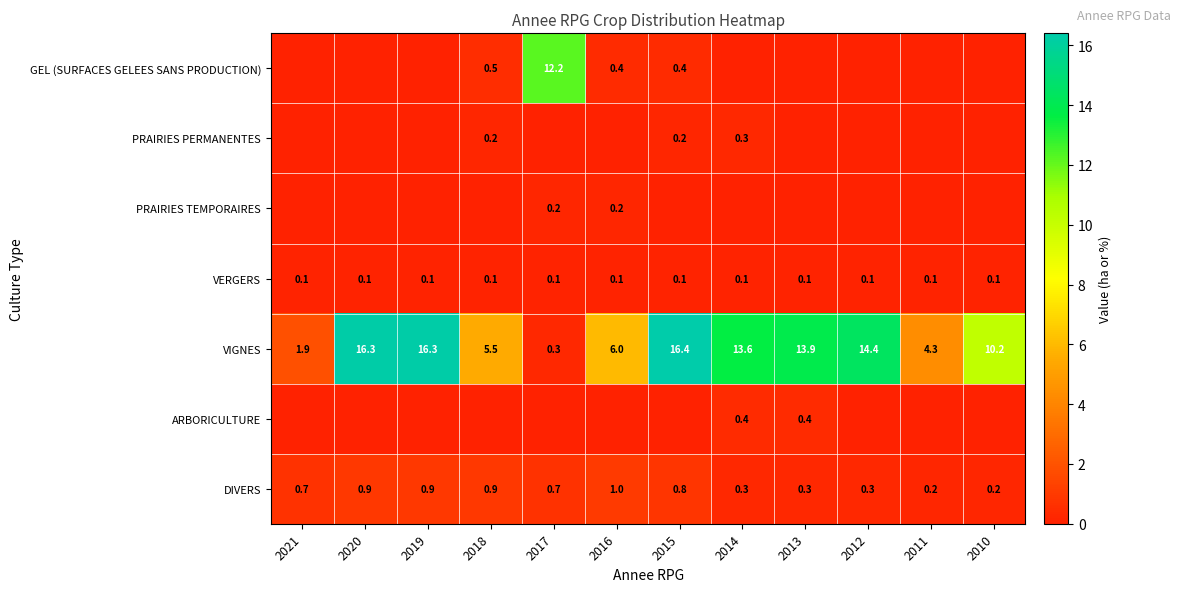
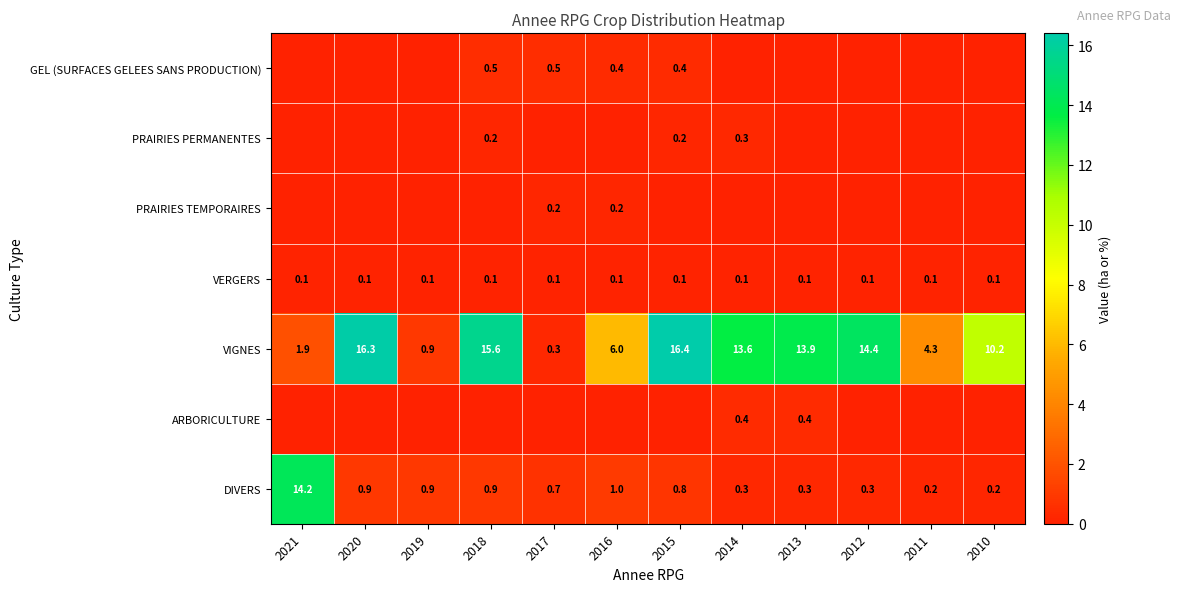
GEL (SURFACES GELEES SANS PRODUCTION), 2017: 12.2 -> 0.5
VIGNES, 2019: 16.3 -> 0.9
VIGNES, 2018: 5.5 -> 15.6
DIVERS, 2021: 0.7 -> 14.2
